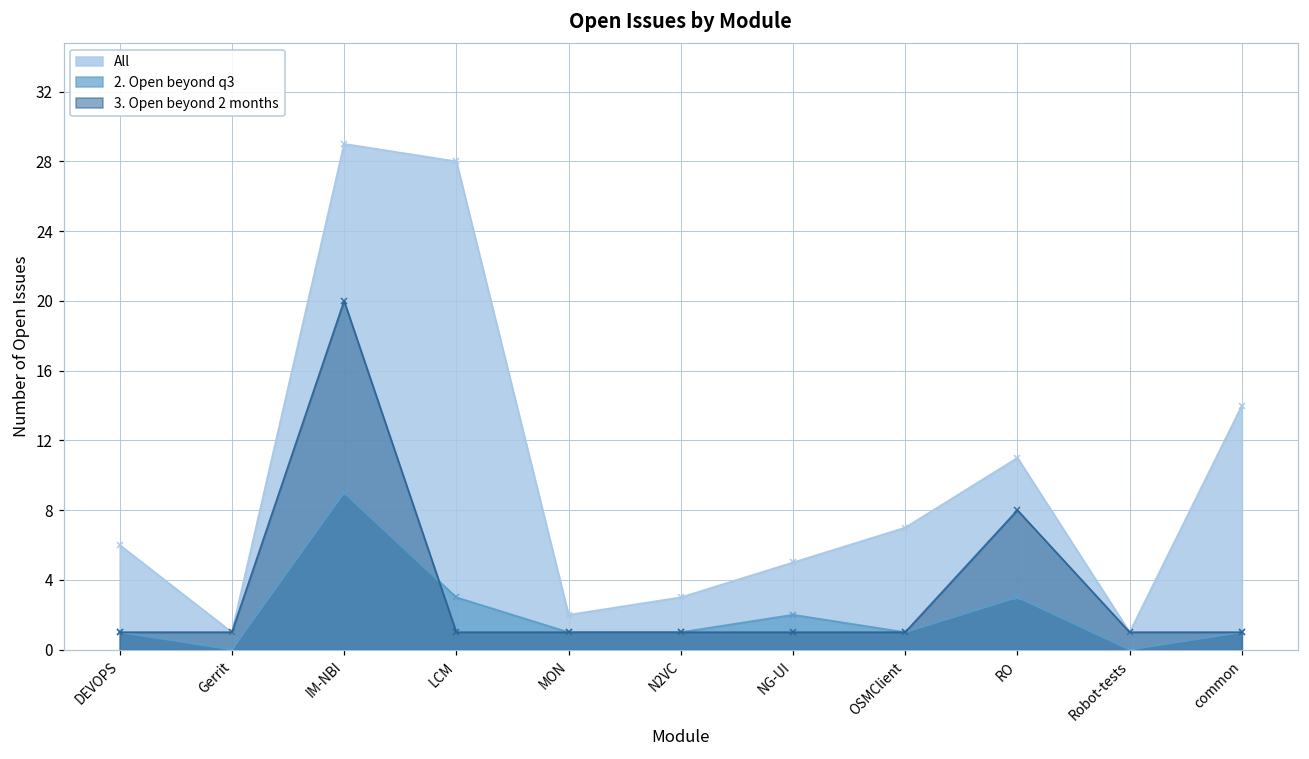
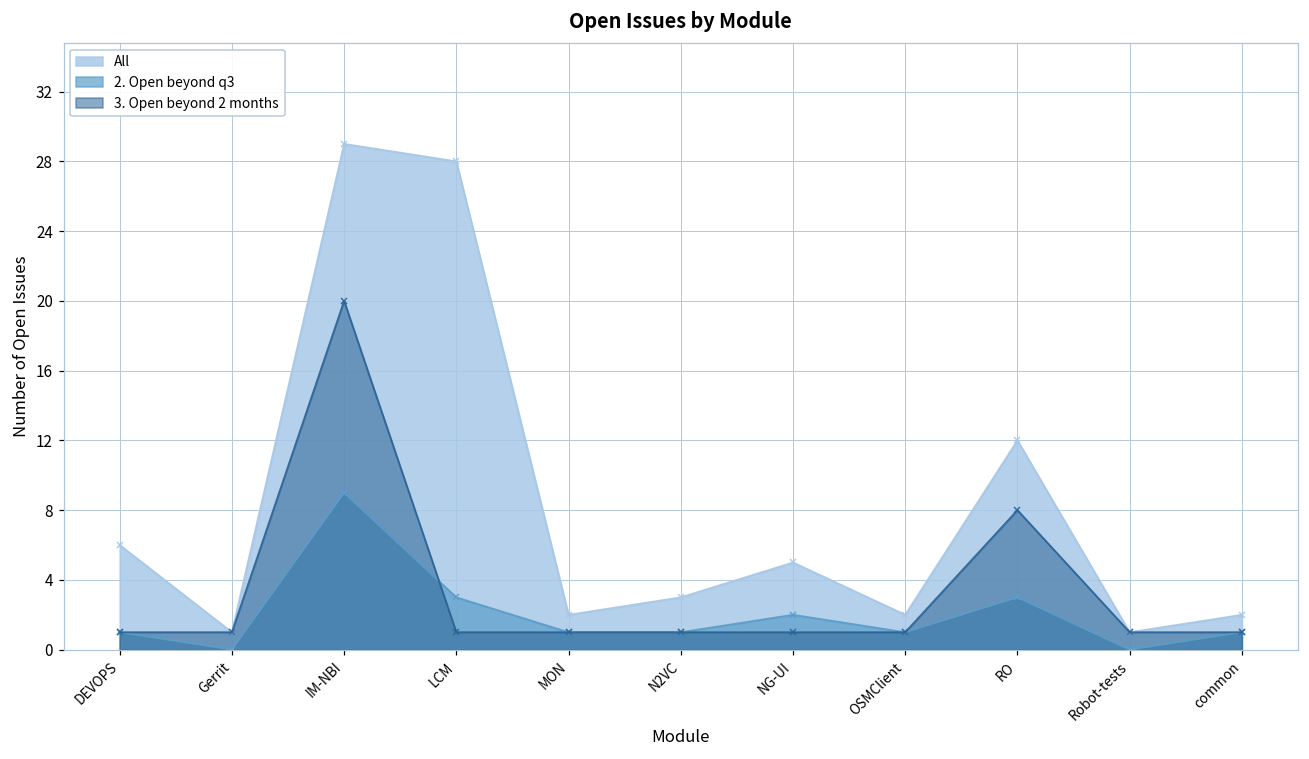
All, OSMClient: 7 -> 2
All, RO: 11 -> 12
All, common: 14 -> 2
